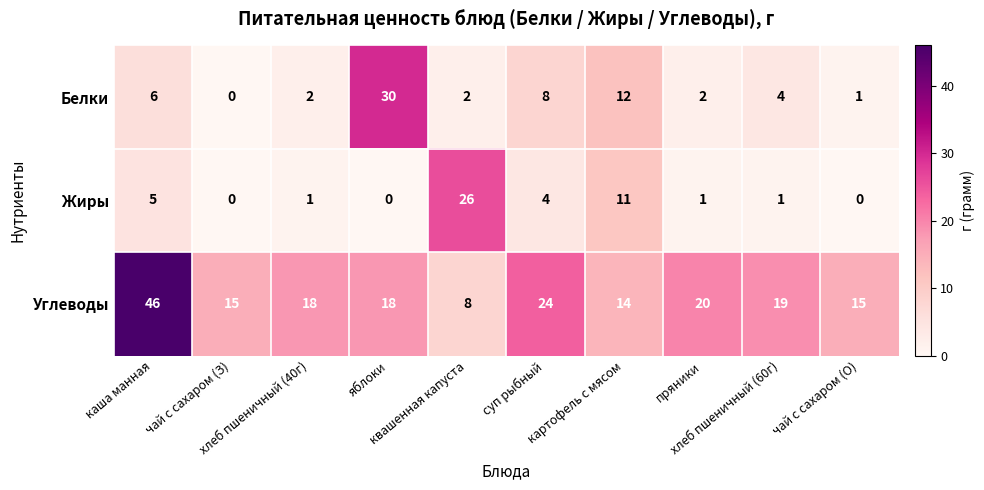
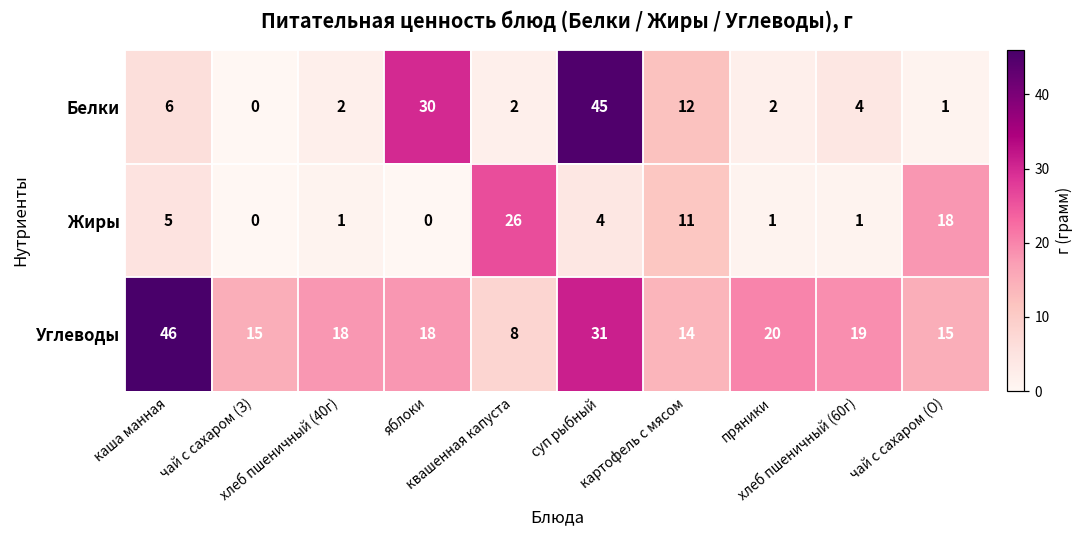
Белки, суп рыбный: 8 -> 45
Жиры, чай с сахаром (О): 0 -> 18
Углеводы, суп рыбный: 24 -> 31
